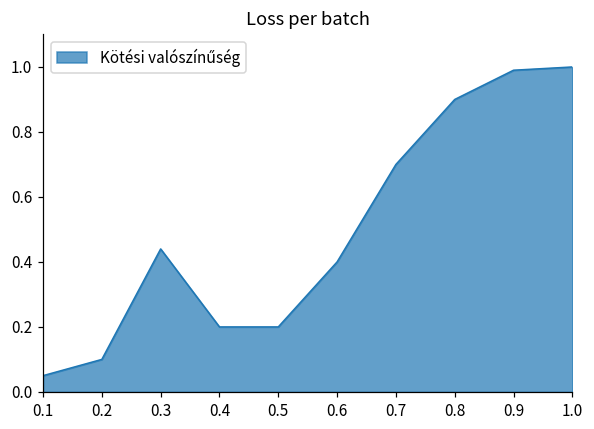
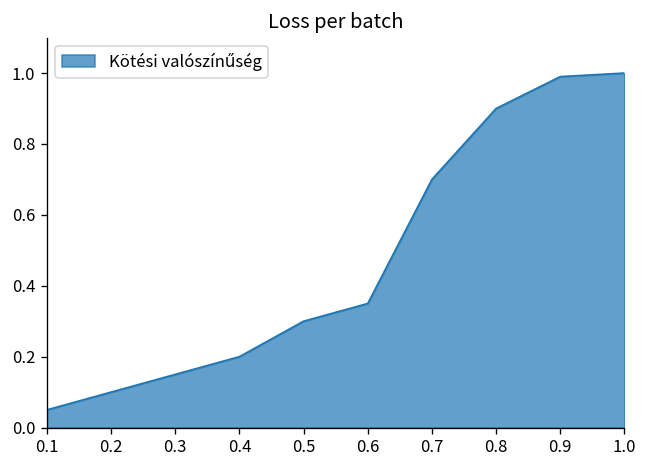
0.3: 0.44 -> 0.15
0.5: 0.2 -> 0.3
0.6: 0.40 -> 0.35
